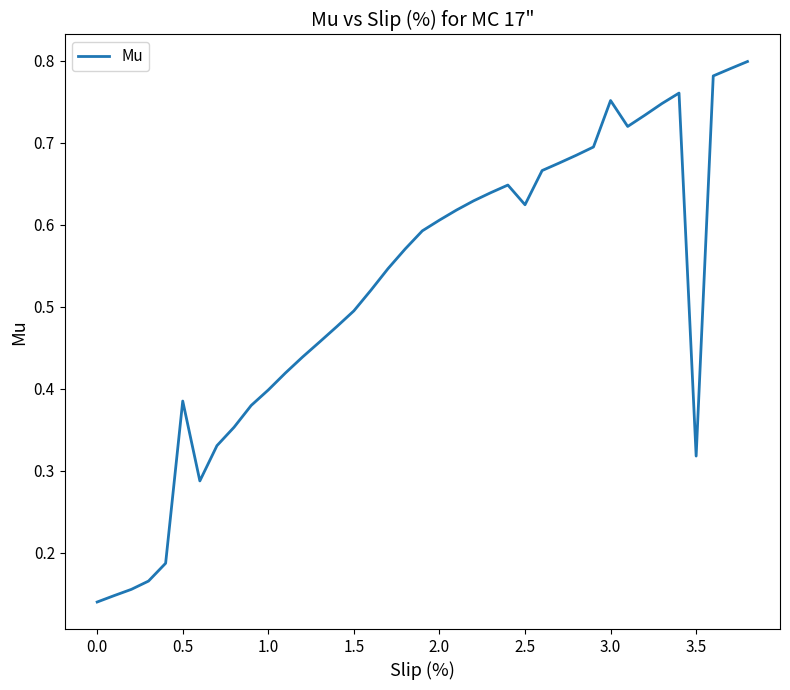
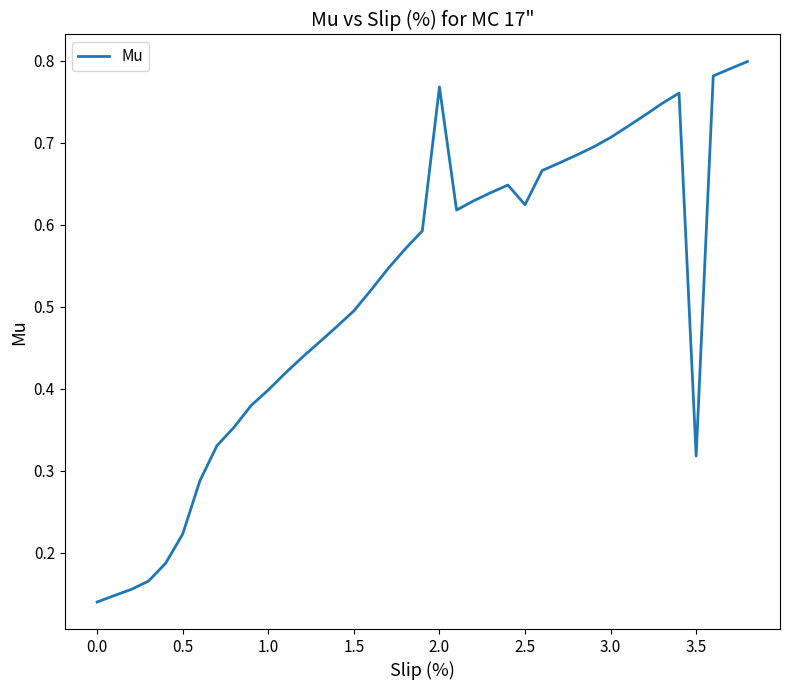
0.5: 0.38 -> 0.22
2.0: 0.61 -> 0.77
3.0: 0.75 -> 0.71
